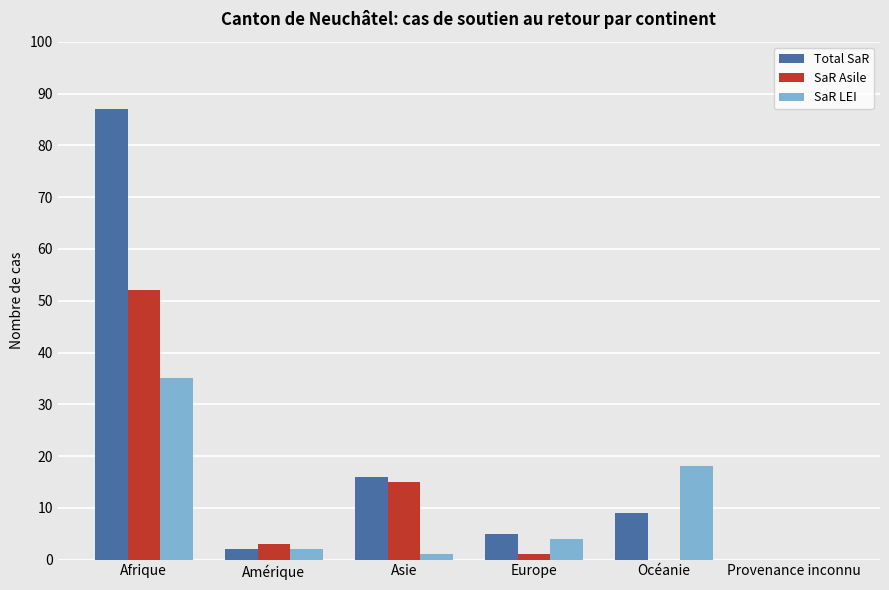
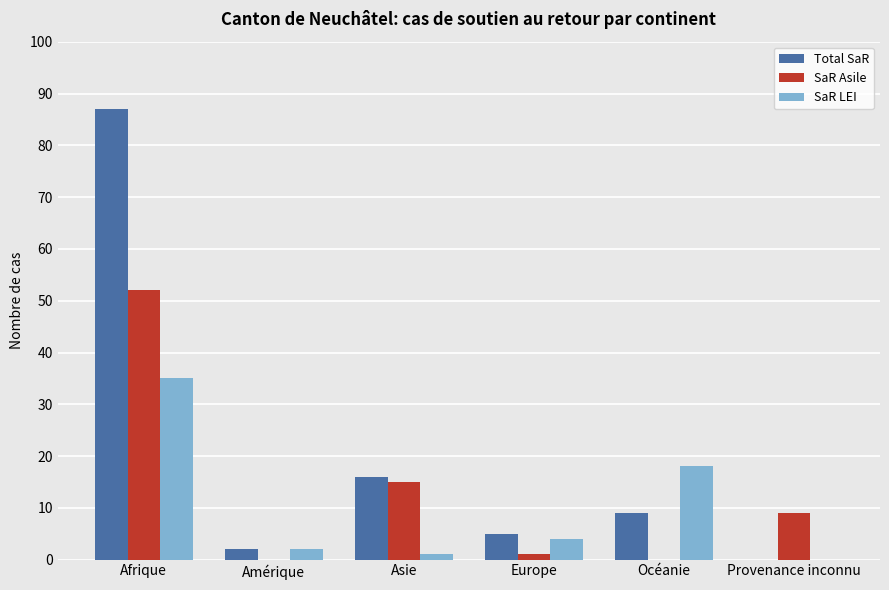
SaR Asile, Amérique: 3 -> 0
SaR Asile, Provenance inconnu: 0 -> 9
